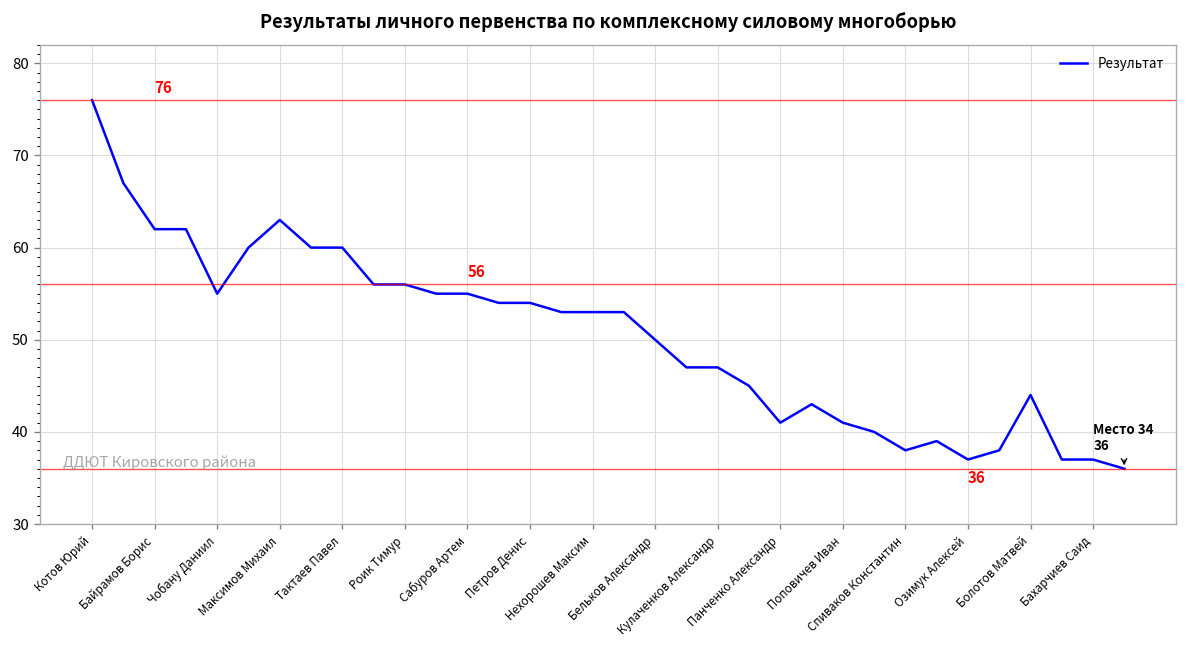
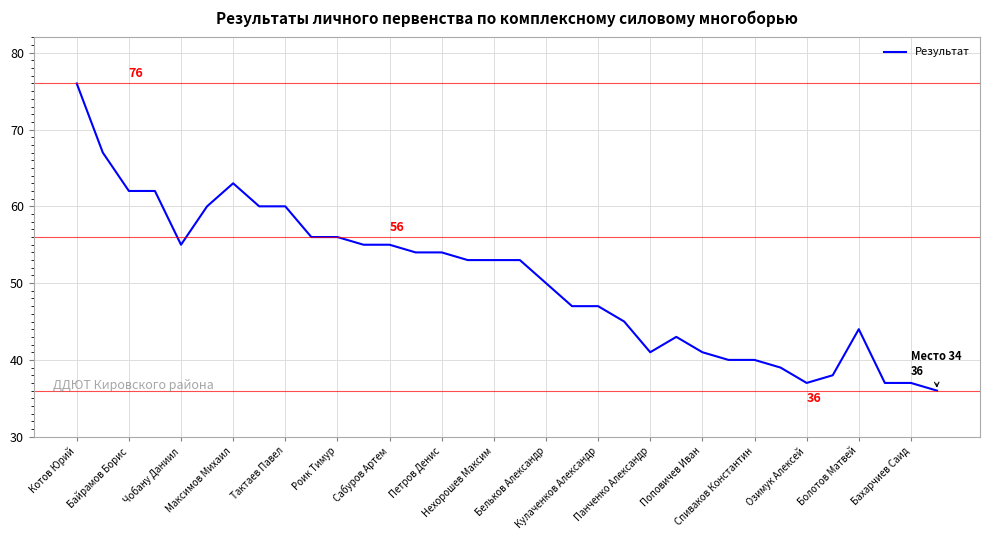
Спиваков Константин: 38 -> 40
